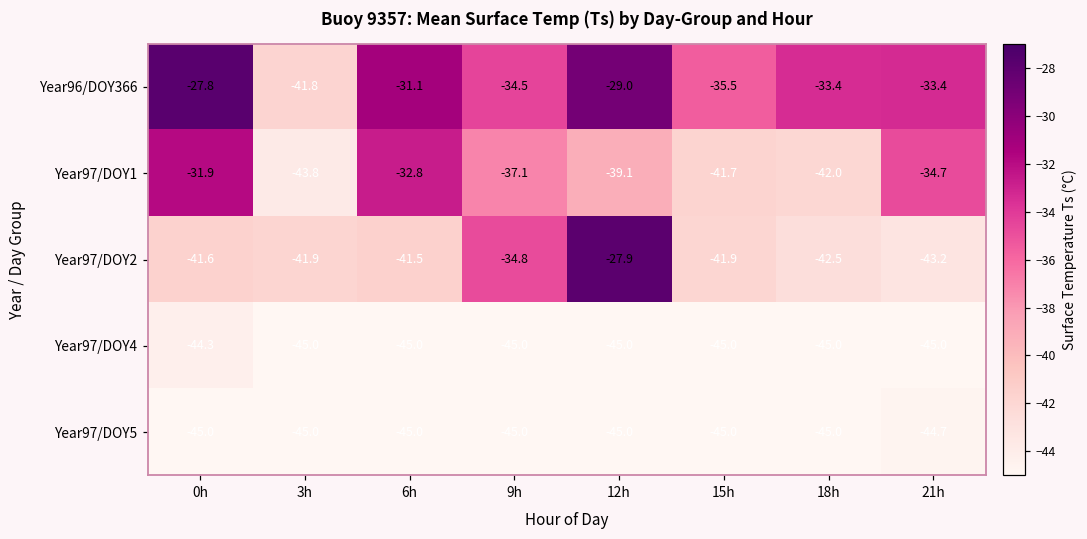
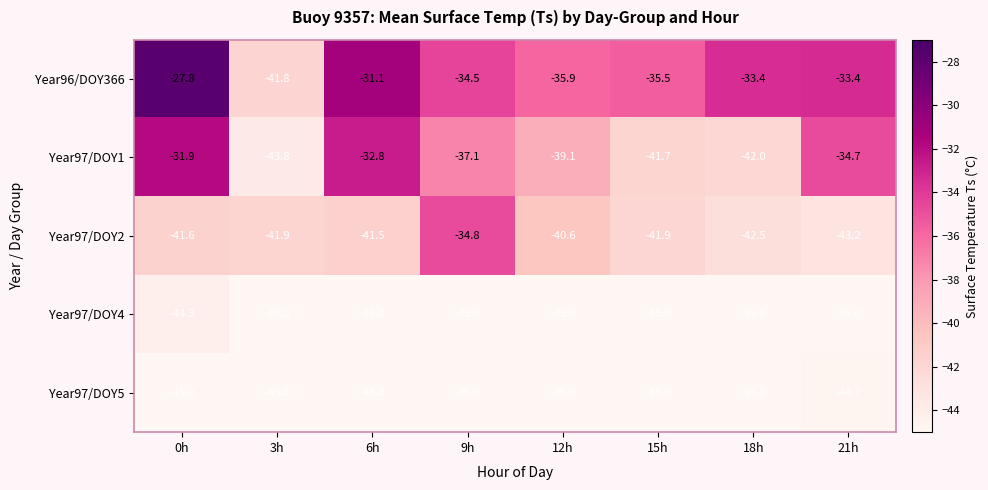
Year96/DOY366, 12h: -29.0 -> -35.9
Year97/DOY2, 12h: -27.9 -> -40.6
